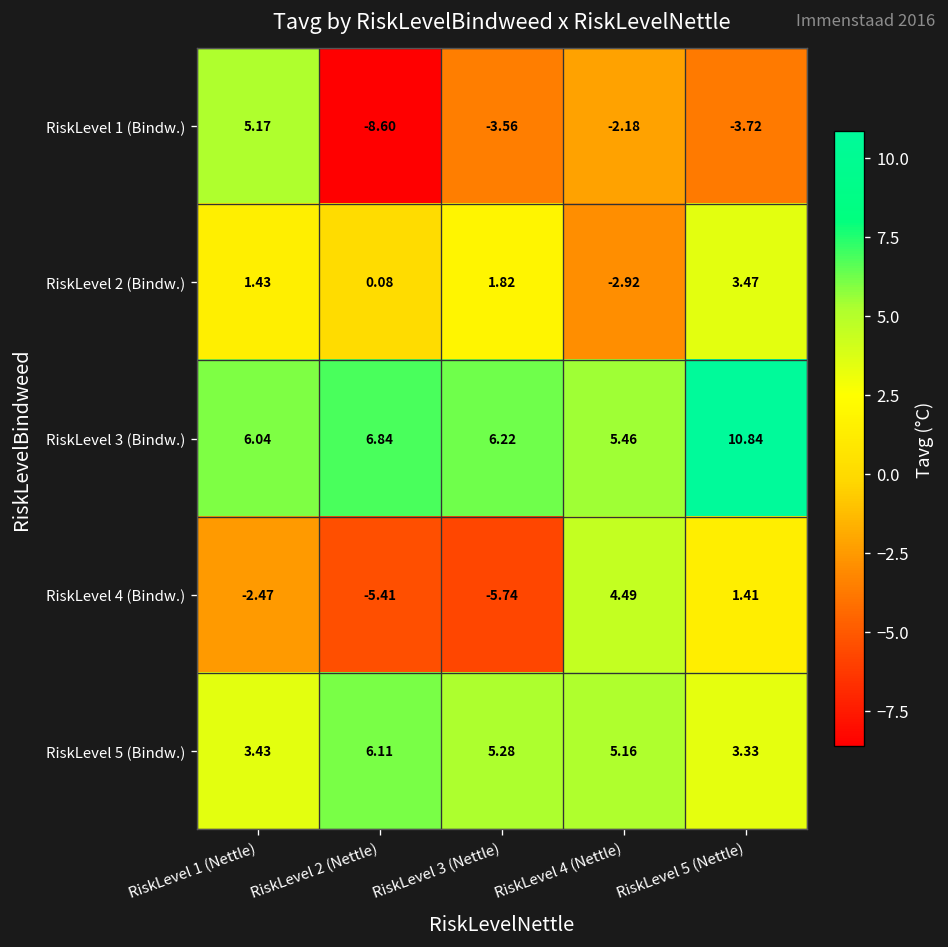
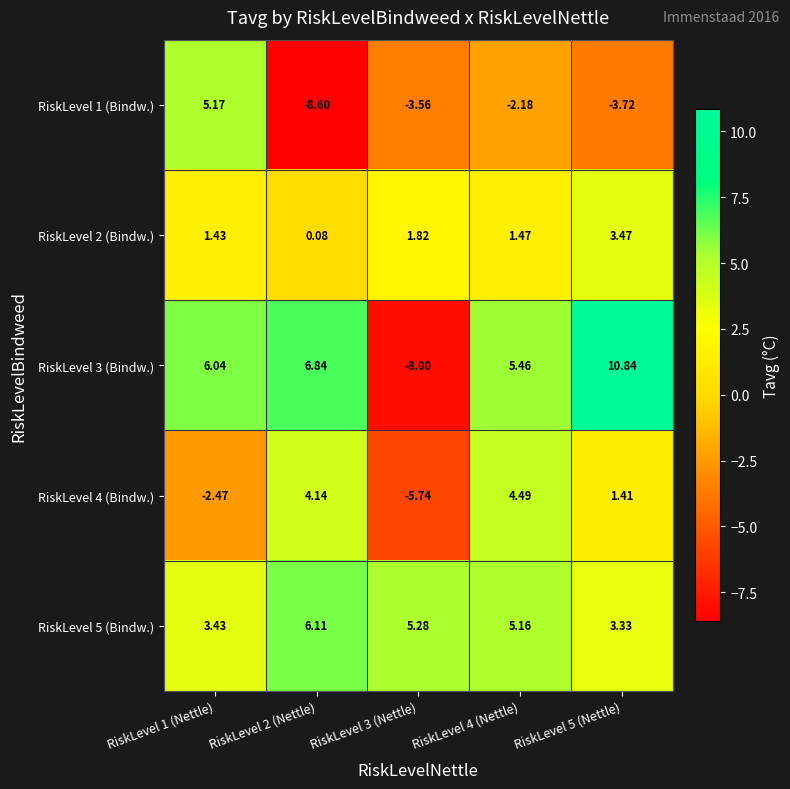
RiskLevel 2 (Bindw.), RiskLevel 4 (Nettle): -2.92 -> 1.47
RiskLevel 3 (Bindw.), RiskLevel 3 (Nettle): 6.22 -> -8.00
RiskLevel 4 (Bindw.), RiskLevel 2 (Nettle): -5.41 -> 4.14
